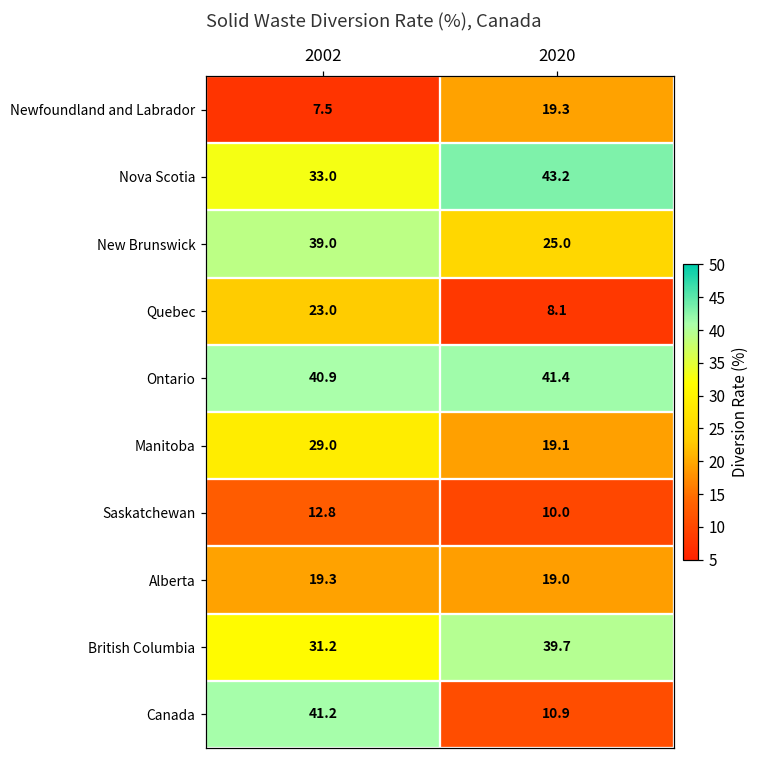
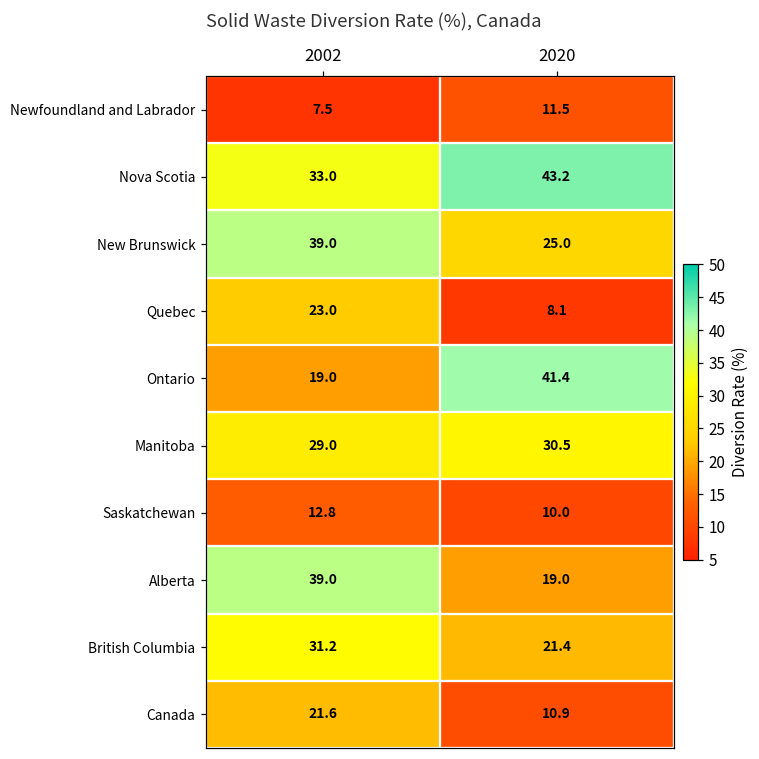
Newfoundland and Labrador, 2020: 19.3 -> 11.5
Ontario, 2002: 40.9 -> 19.0
Manitoba, 2020: 19.1 -> 30.5
Alberta, 2002: 19.3 -> 39.0
British Columbia, 2020: 39.7 -> 21.4
Canada, 2002: 41.2 -> 21.6
